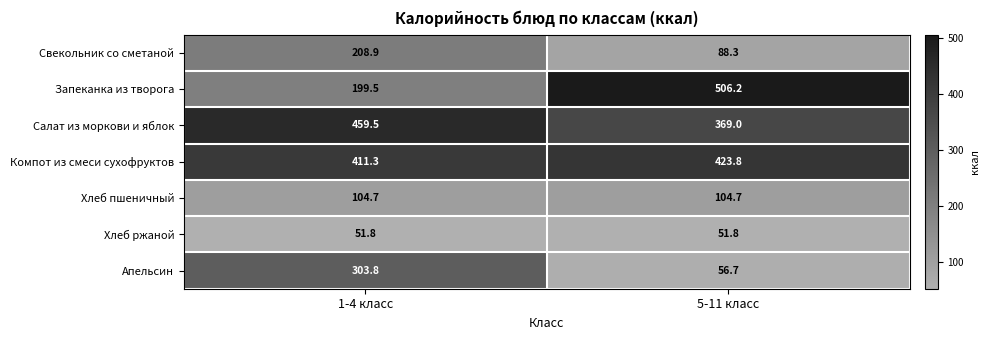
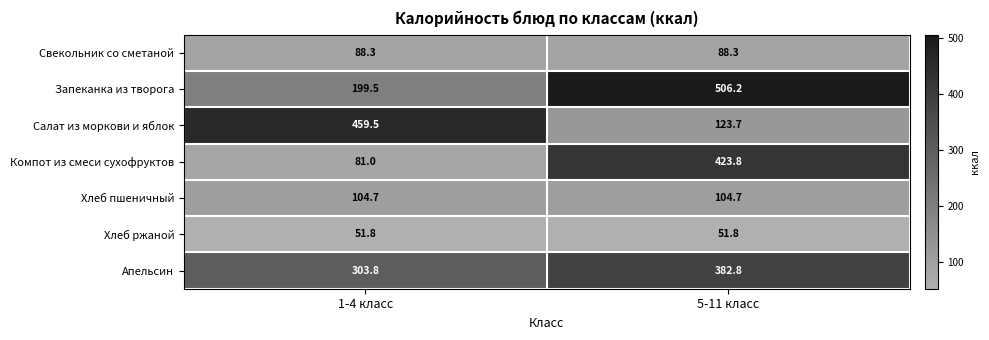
Свекольник со сметаной, 1-4 класс: 208.9 -> 88.3
Салат из моркови и яблок, 5-11 класс: 369.0 -> 123.7
Компот из смеси сухофруктов, 1-4 класс: 411.3 -> 81.0
Апельсин, 5-11 класс: 56.7 -> 382.8
